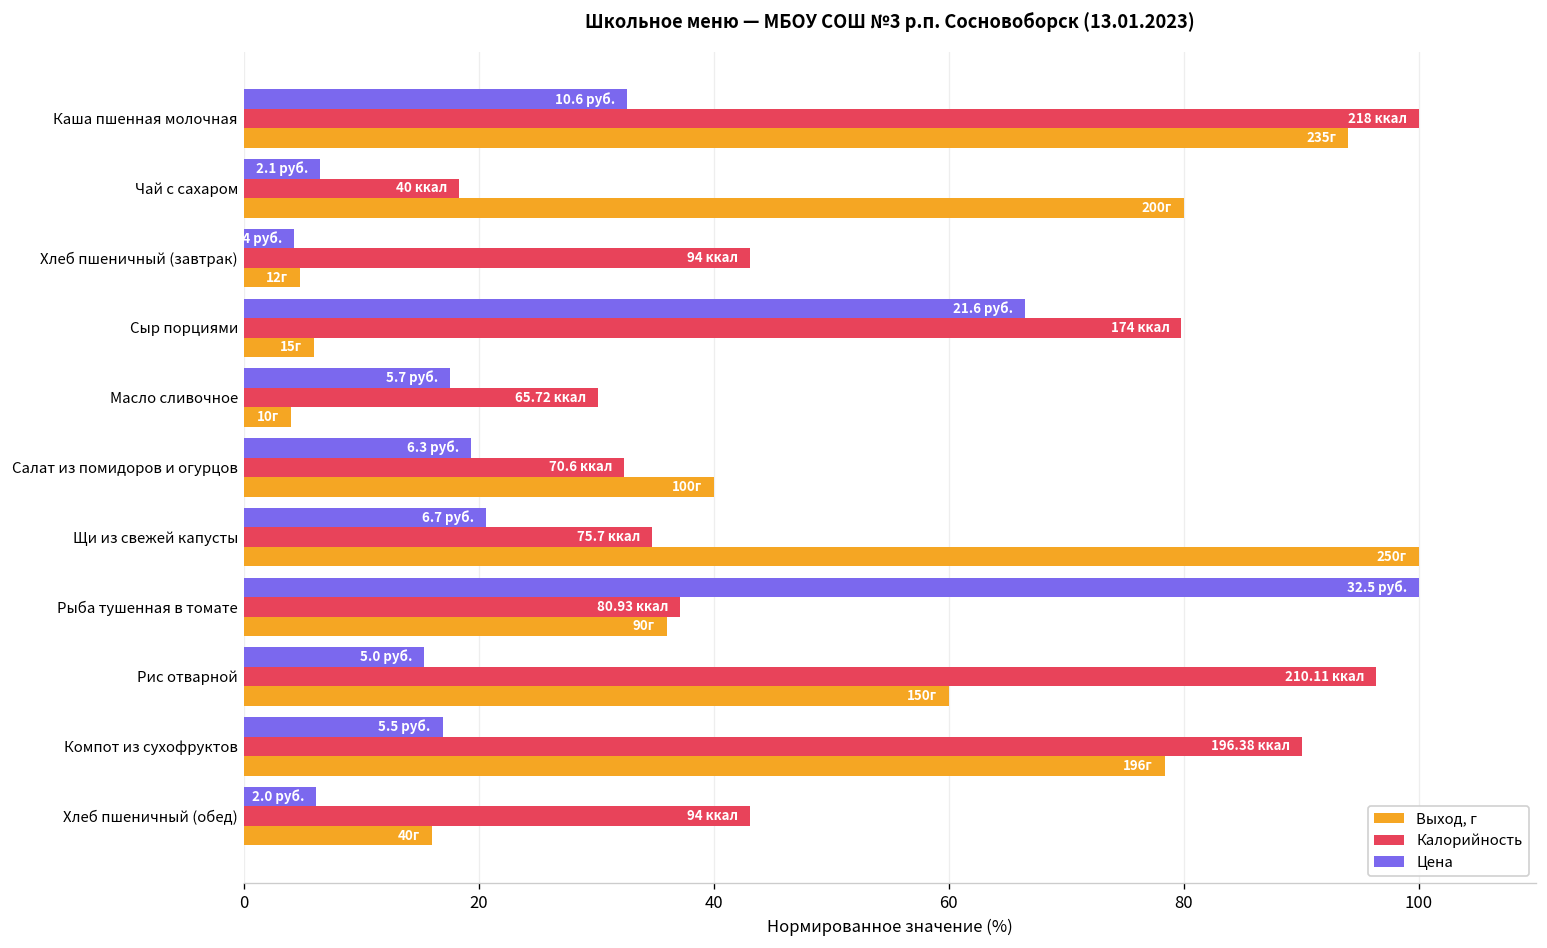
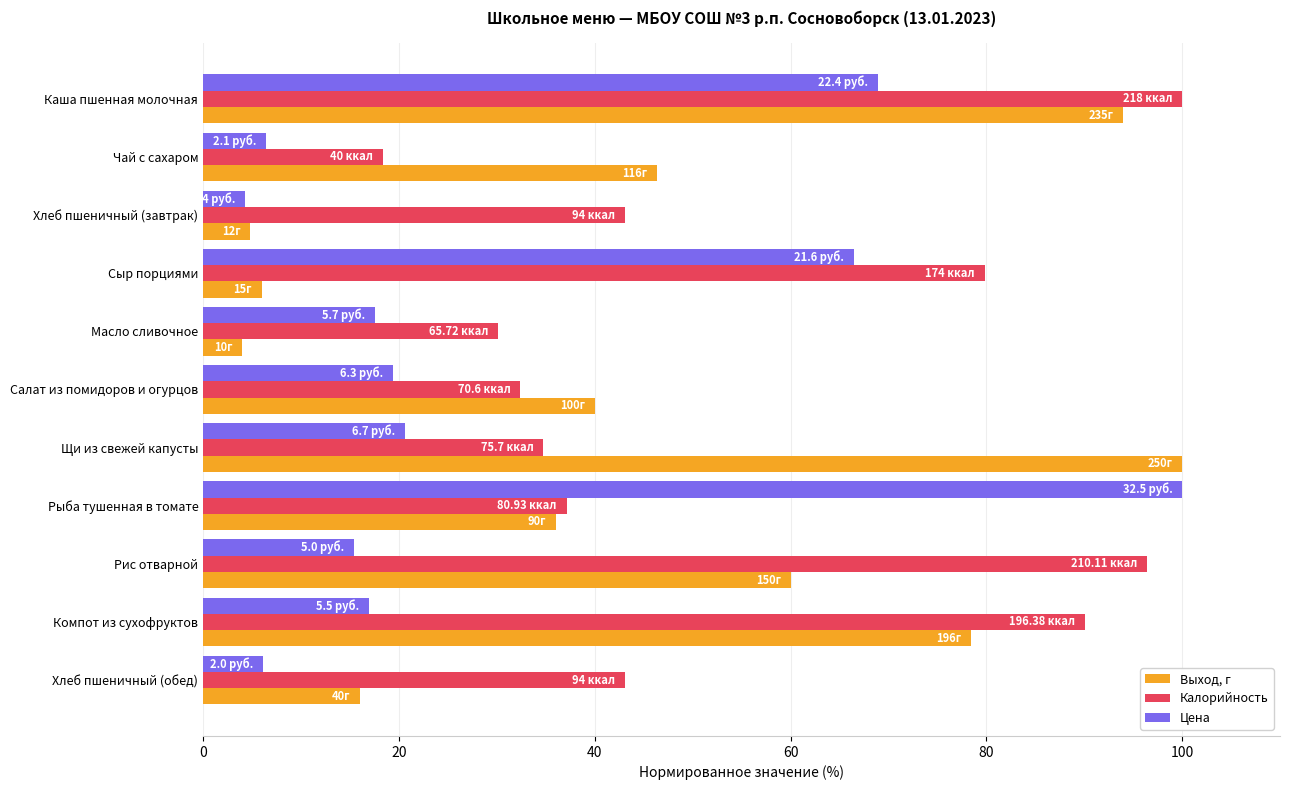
Цена, Каша пшенная молочная: 10.6 -> 22.4
Выход, г, Чай с сахаром: 200г -> 116г
